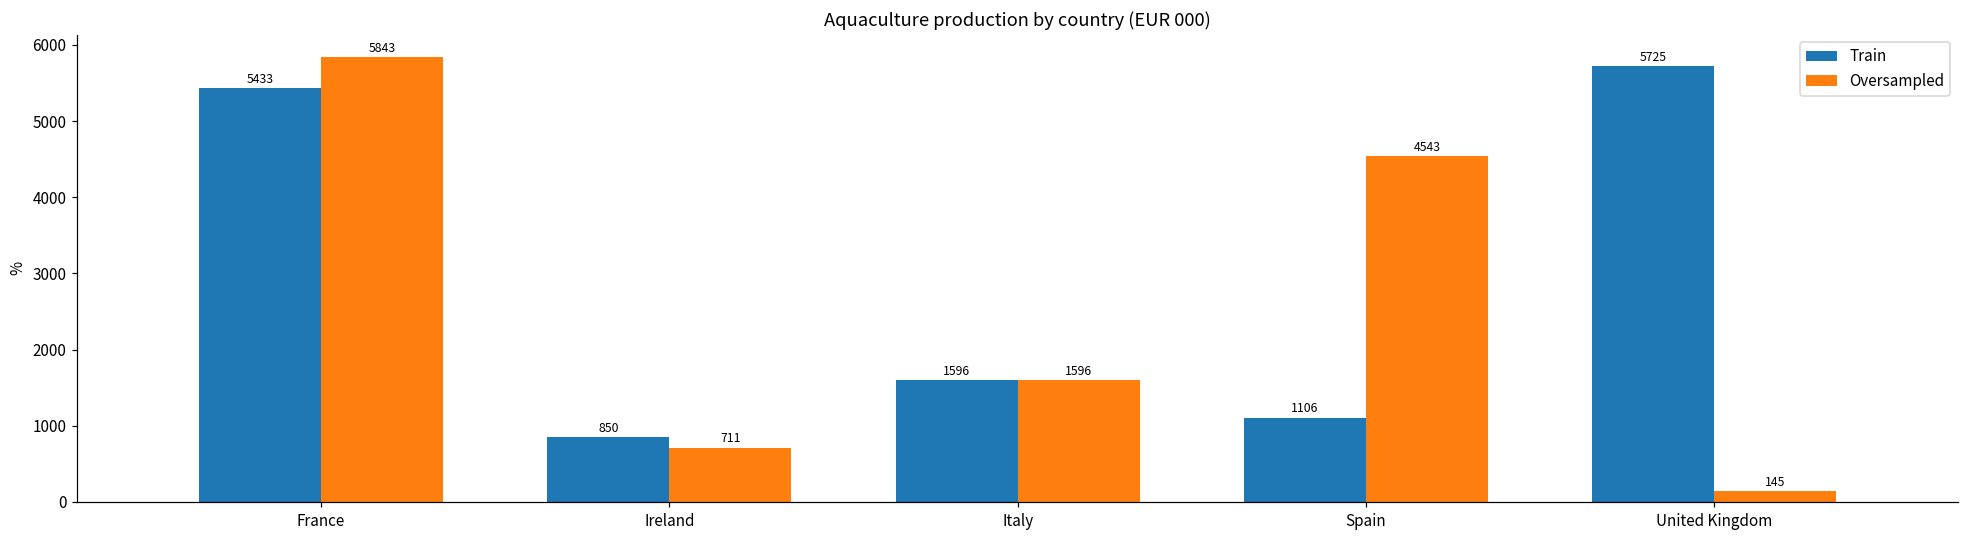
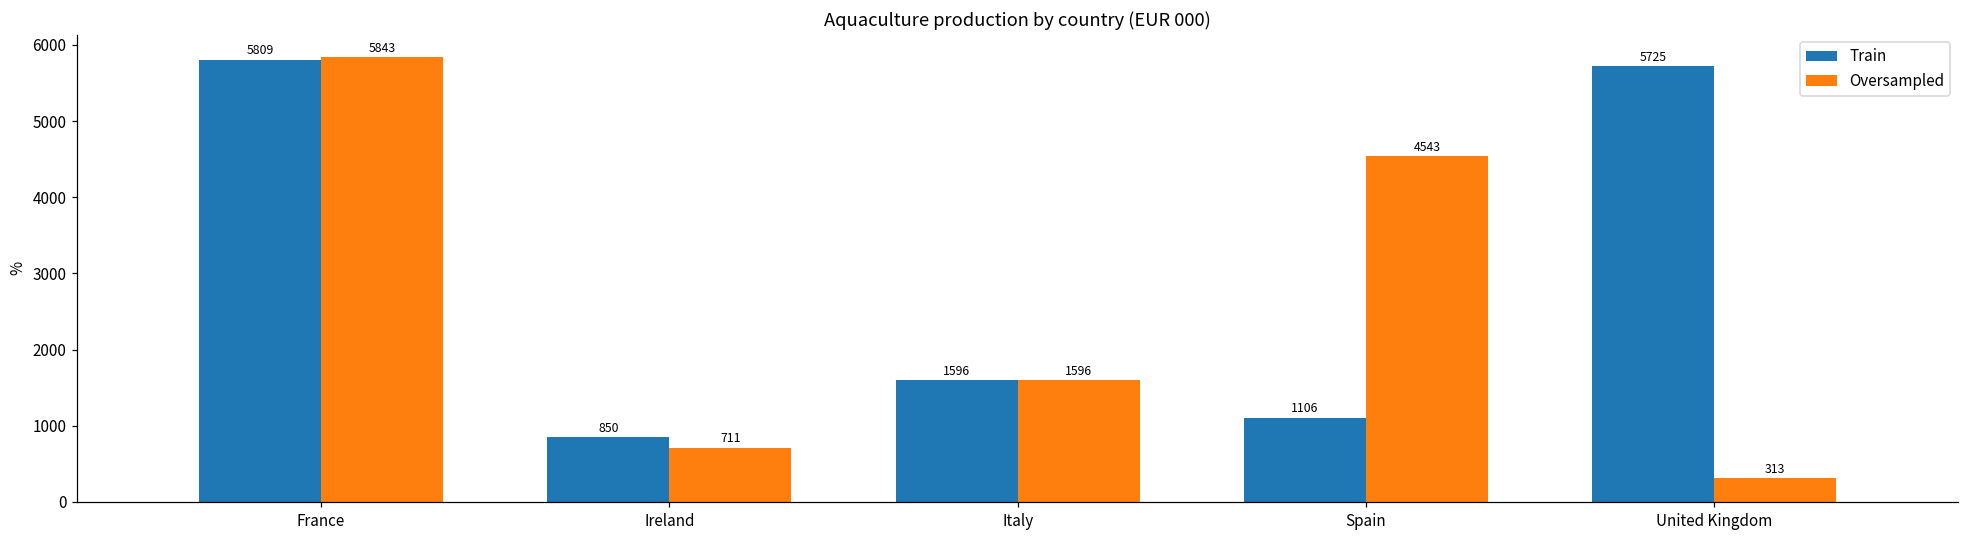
Train, France: 5433 -> 5809
Oversampled, United Kingdom: 145 -> 313
